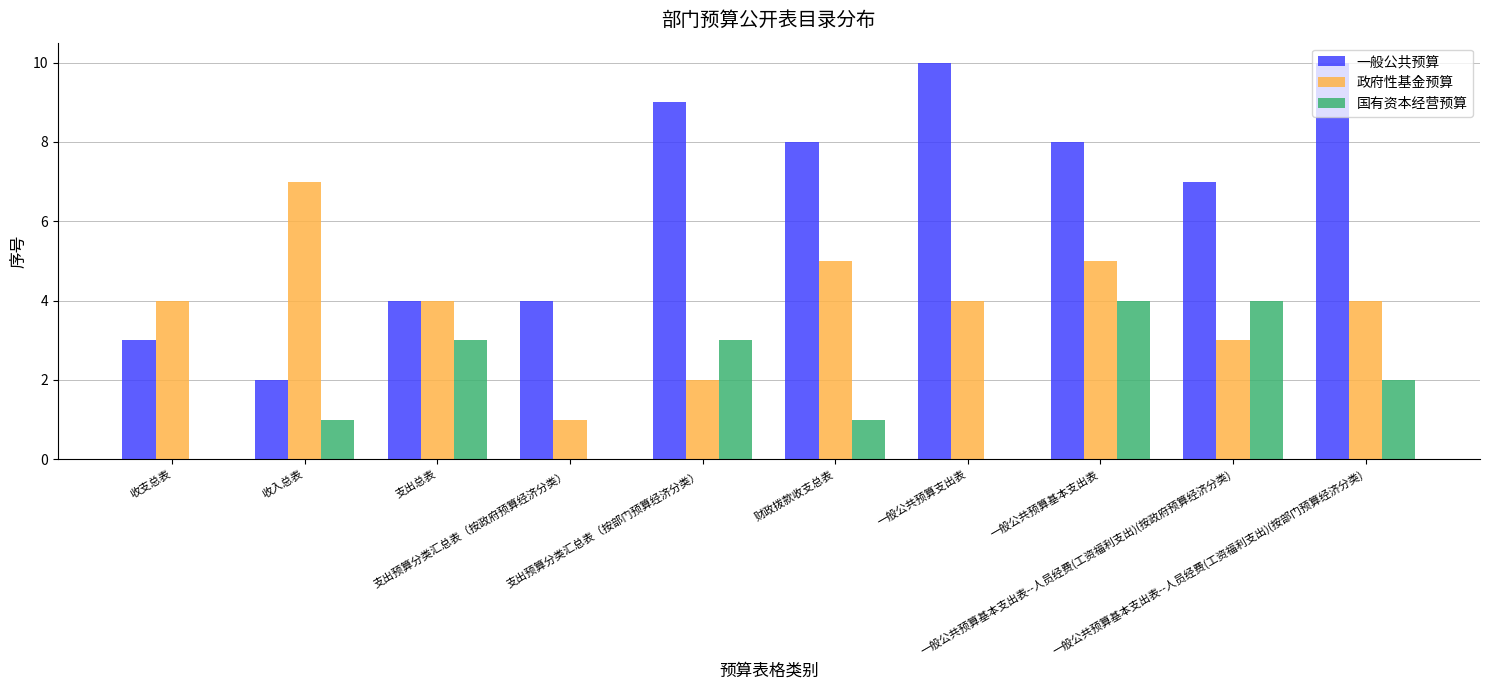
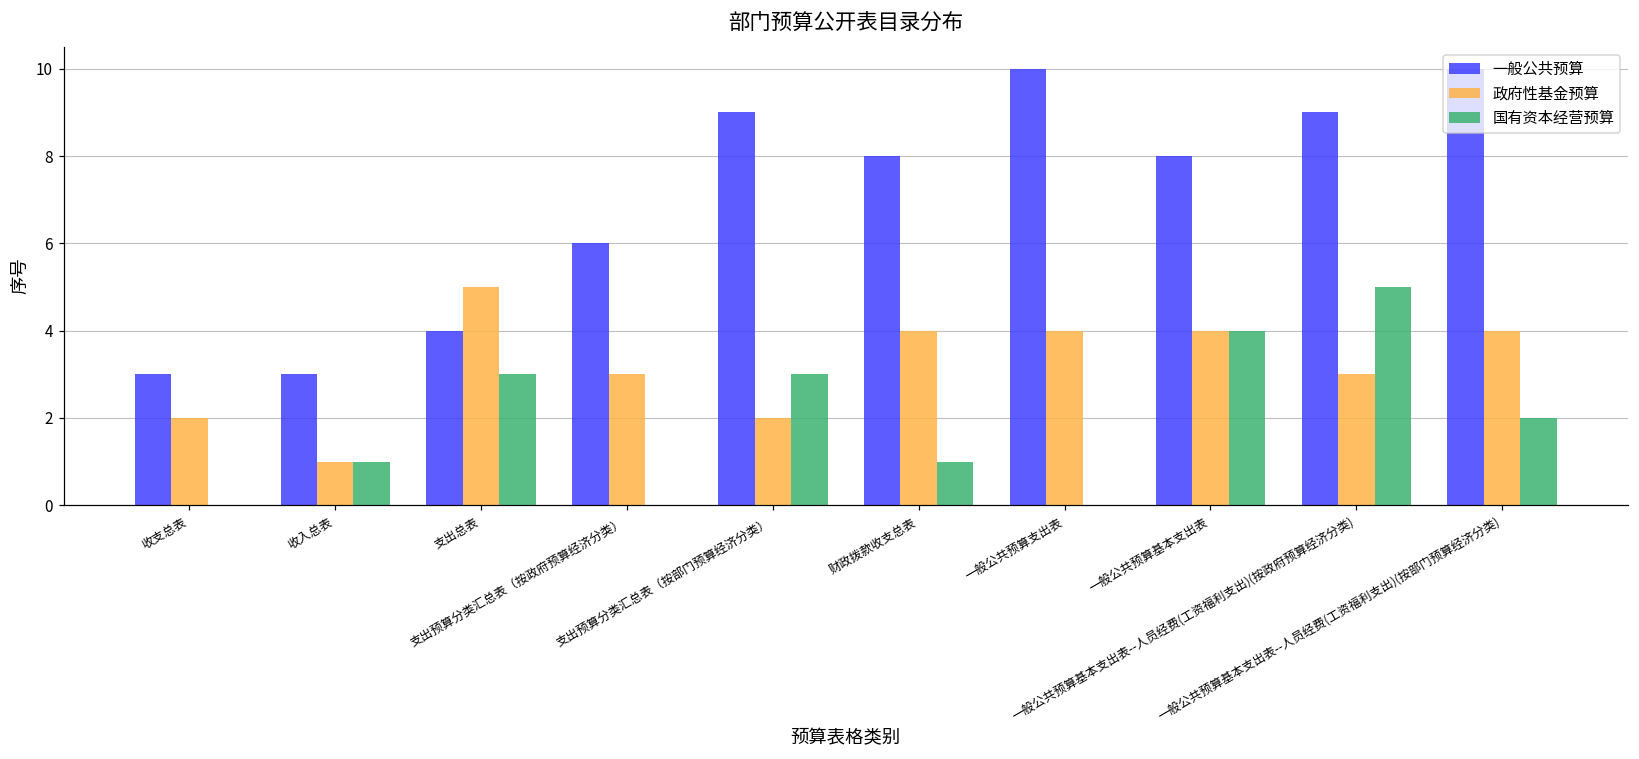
政府性基金预算, 收支总表: 4 -> 2
一般公共预算, 收入总表: 2 -> 3
政府性基金预算, 收入总表: 7 -> 1
政府性基金预算, 支出总表: 4 -> 5
一般公共预算, 支出预算分类汇总表（按政府预算经济分类）: 4 -> 6
政府性基金预算, 支出预算分类汇总表（按政府预算经济分类）: 1 -> 3
政府性基金预算, 财政拨款收支总表: 5 -> 4
政府性基金预算, 一般公共预算基本支出表: 5 -> 4
一般公共预算, 一般公共预算基本支出表--人员经费(工资福利支出)(按政府预算经济分类): 7 -> 9
国有资本经营预算, 一般公共预算基本支出表--人员经费(工资福利支出)(按政府预算经济分类): 4 -> 5
